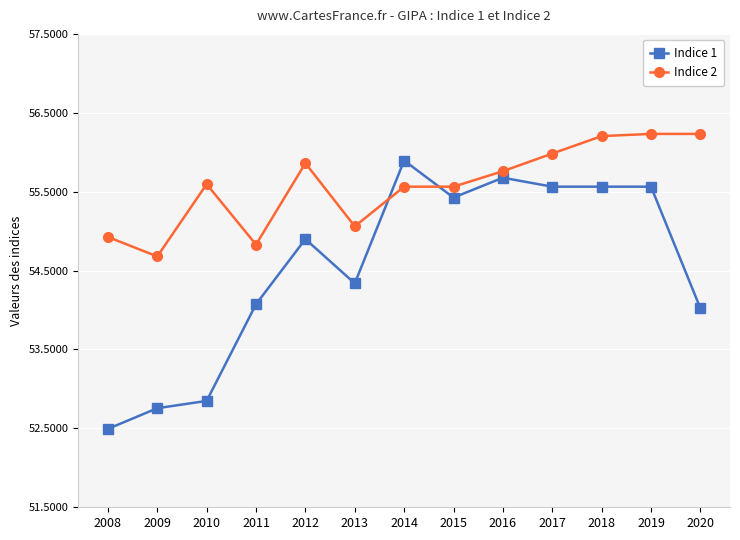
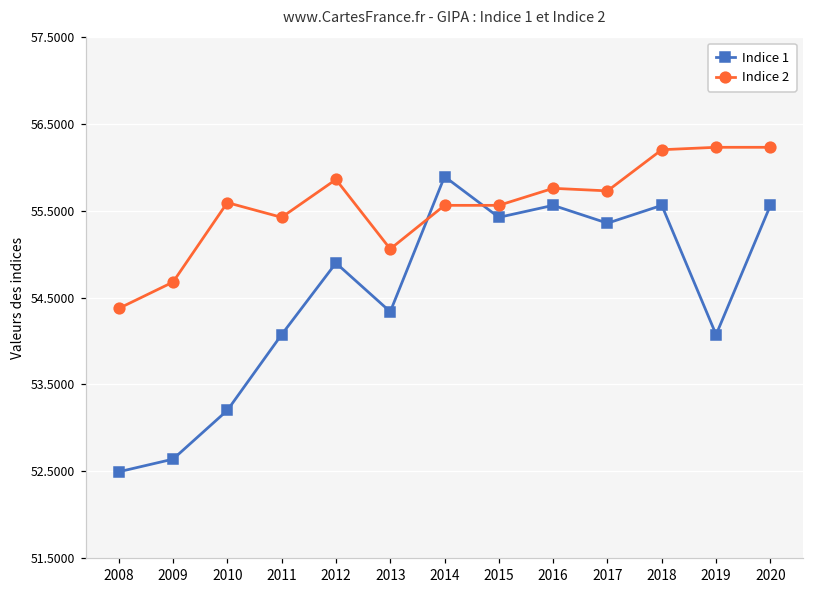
Indice 2, 2008: 54.9 -> 54.4
Indice 1, 2009: 52.8 -> 52.6
Indice 1, 2010: 52.8 -> 53.2
Indice 2, 2011: 54.8 -> 55.4
Indice 1, 2016: 55.7 -> 55.6
Indice 1, 2017: 55.6 -> 55.4
Indice 2, 2017: 56.0 -> 55.7
Indice 1, 2019: 55.6 -> 54.1
Indice 1, 2020: 54.0 -> 55.6
